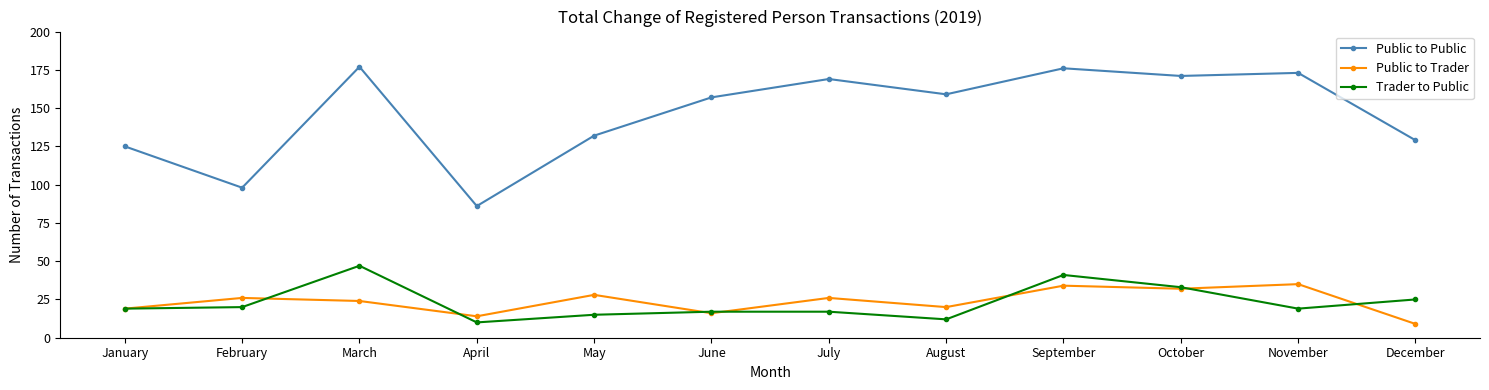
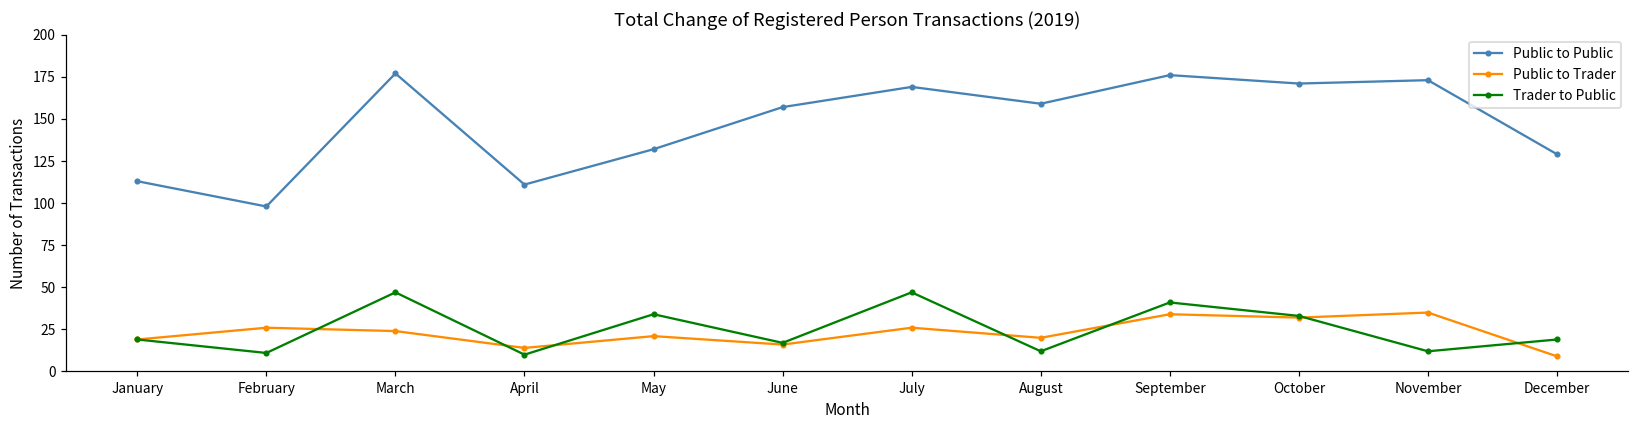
Public to Public, January: 125 -> 113
Trader to Public, February: 20 -> 11
Public to Public, April: 86 -> 111
Public to Trader, May: 28 -> 21
Trader to Public, May: 15 -> 34
Trader to Public, July: 17 -> 47
Trader to Public, November: 19 -> 12
Trader to Public, December: 25 -> 19
